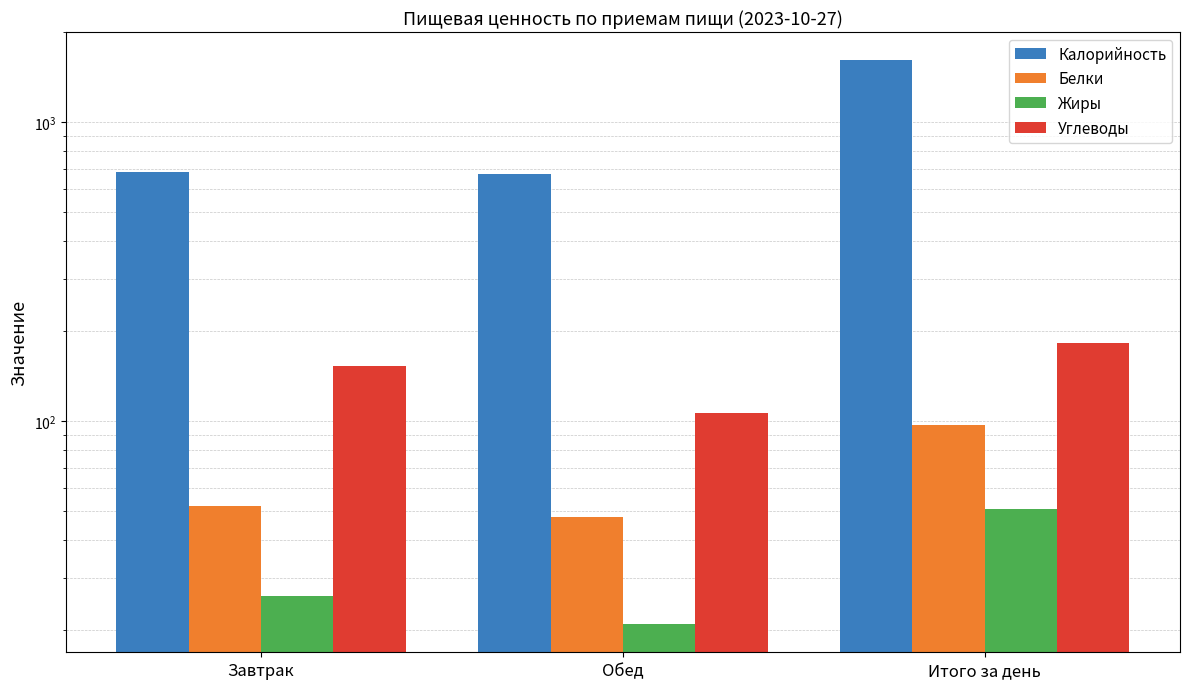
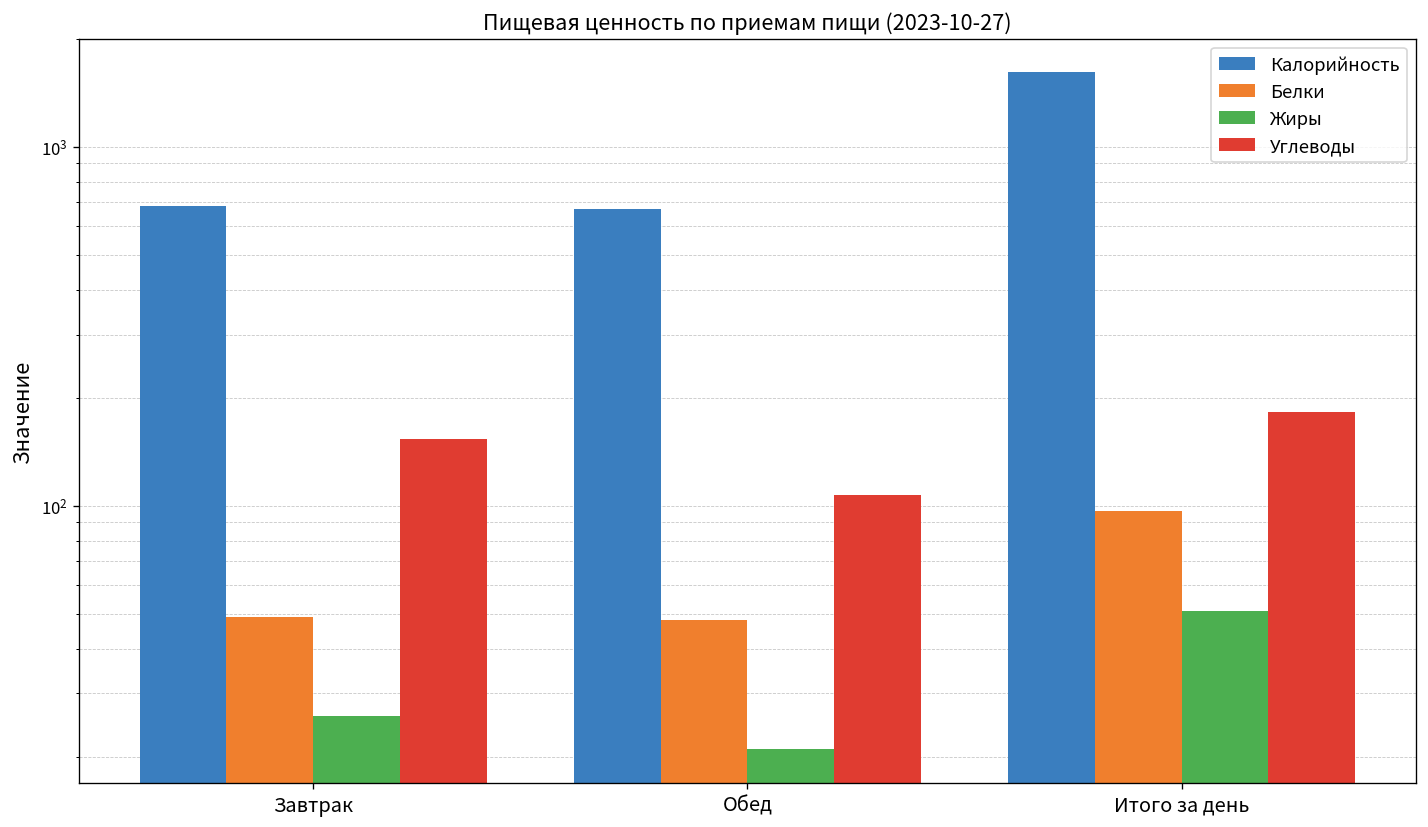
Белки, Завтрак: 52 -> 49
